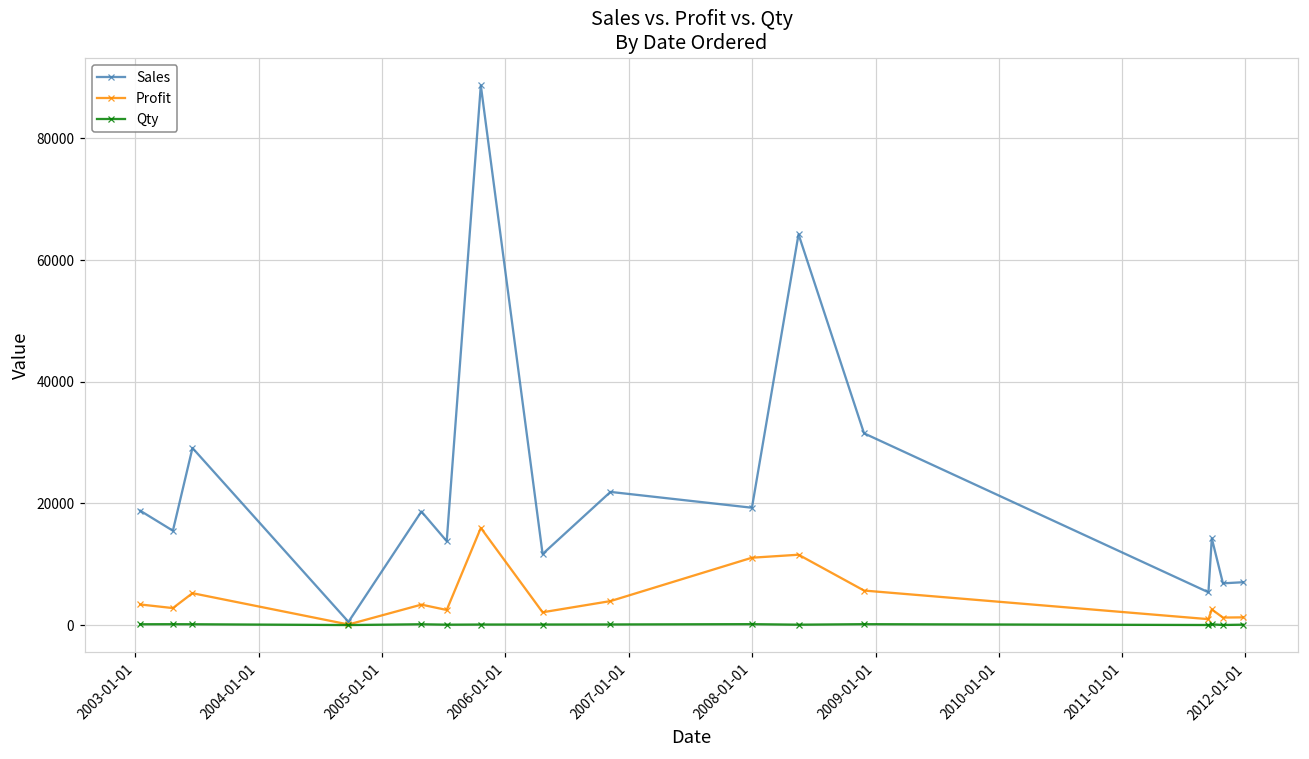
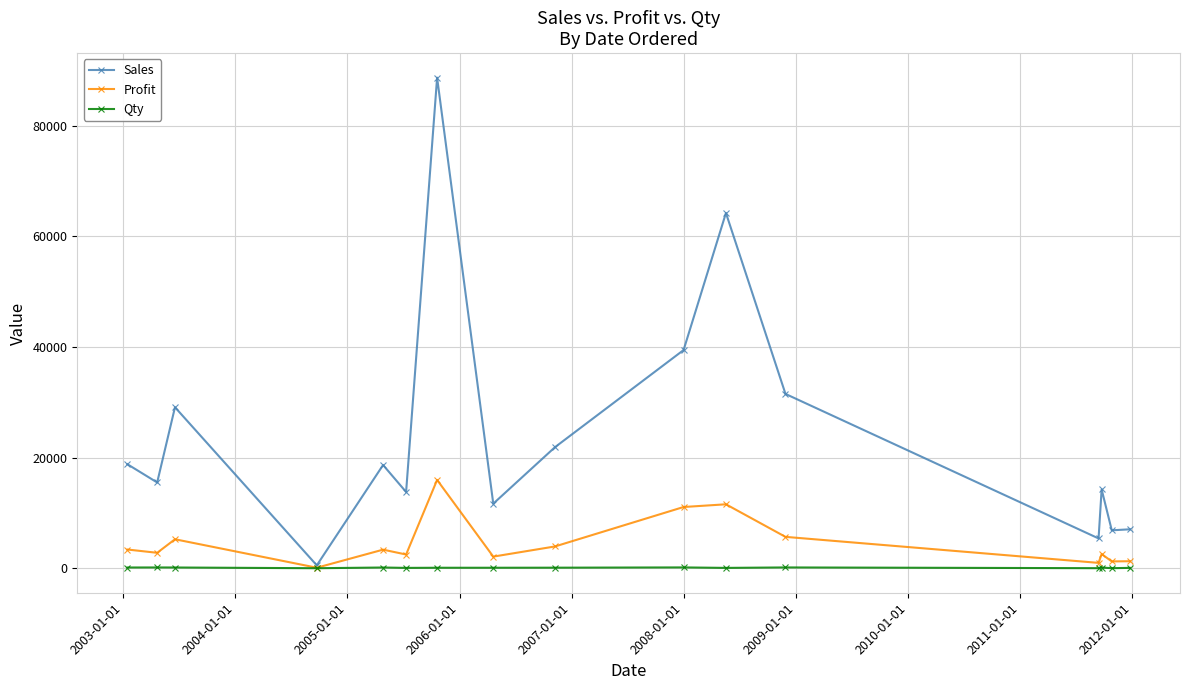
Sales, 2008-01-01: 19000 -> 39000
